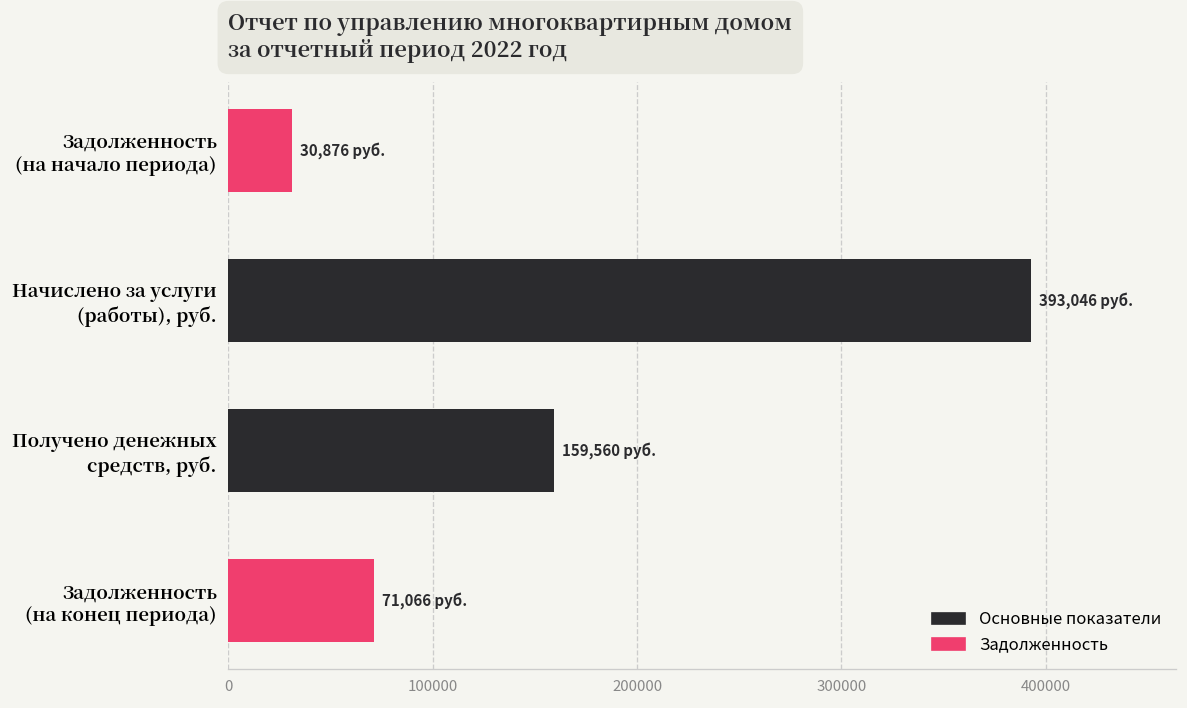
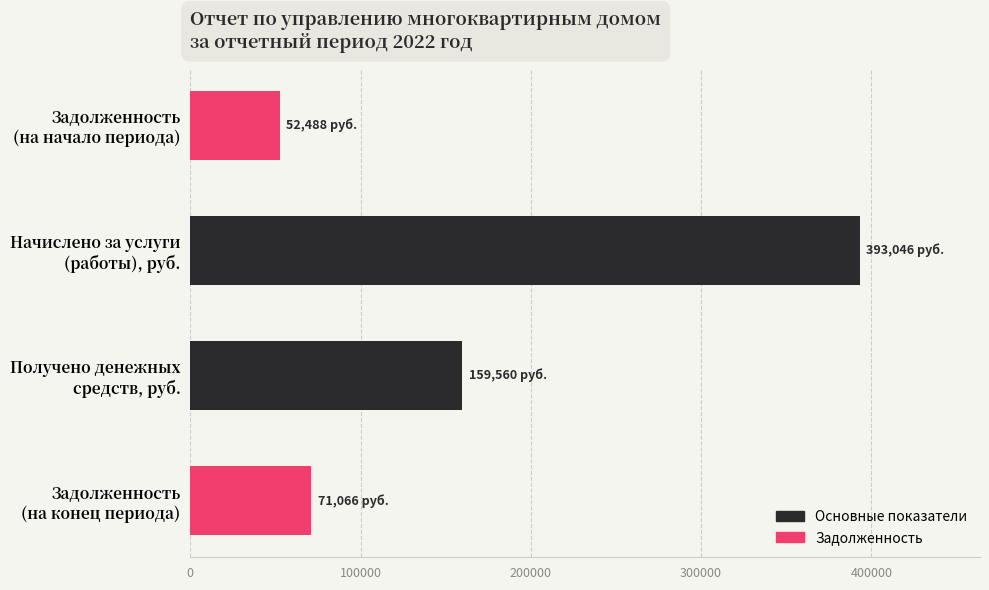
Задолженность (на начало периода): 30,876 -> 52,488
